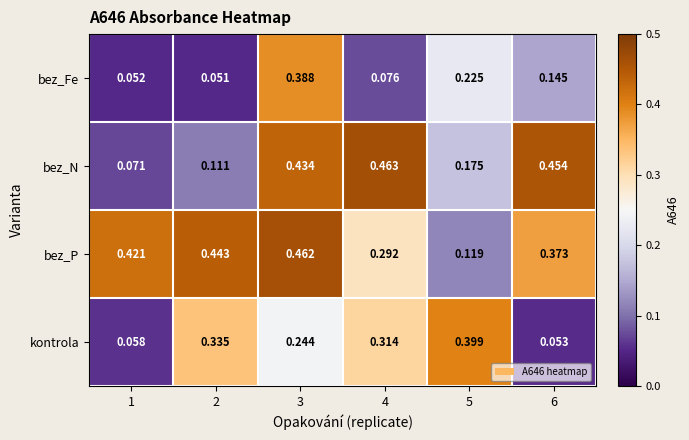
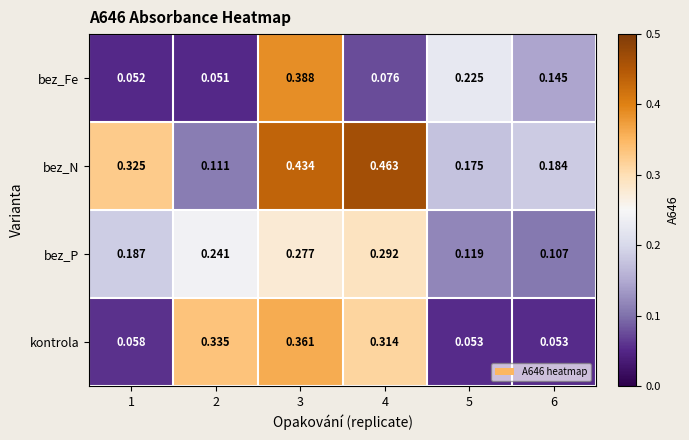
bez_N, 1: 0.071 -> 0.325
bez_N, 6: 0.454 -> 0.184
bez_P, 1: 0.421 -> 0.187
bez_P, 2: 0.443 -> 0.241
bez_P, 3: 0.462 -> 0.277
bez_P, 6: 0.373 -> 0.107
kontrola, 3: 0.244 -> 0.361
kontrola, 5: 0.399 -> 0.053
